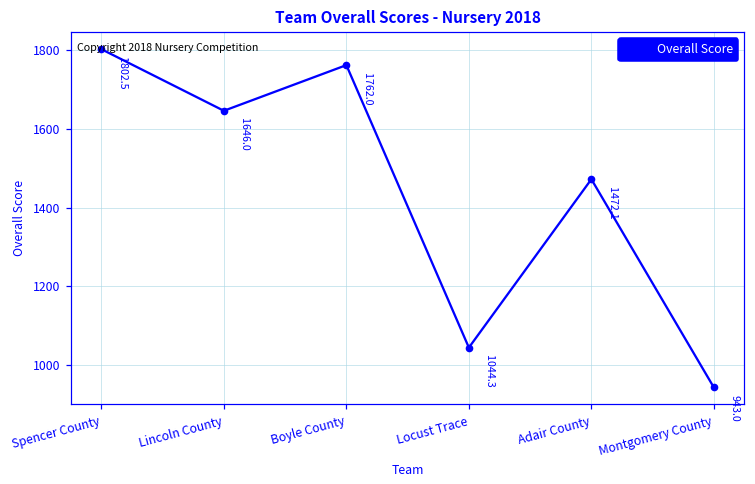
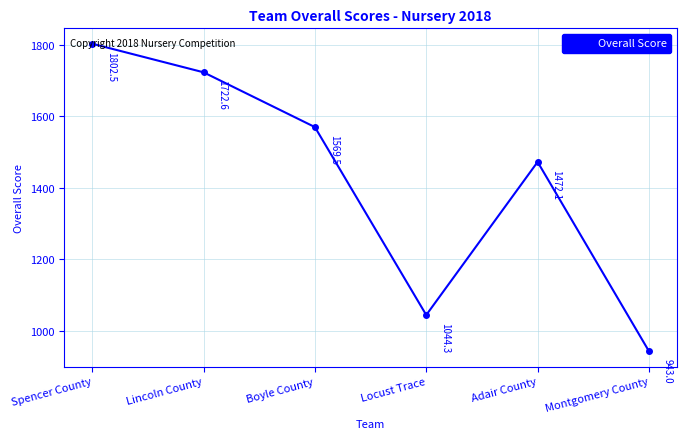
Lincoln County: 1646.0 -> 1722.6
Boyle County: 1762.0 -> 1569.5
